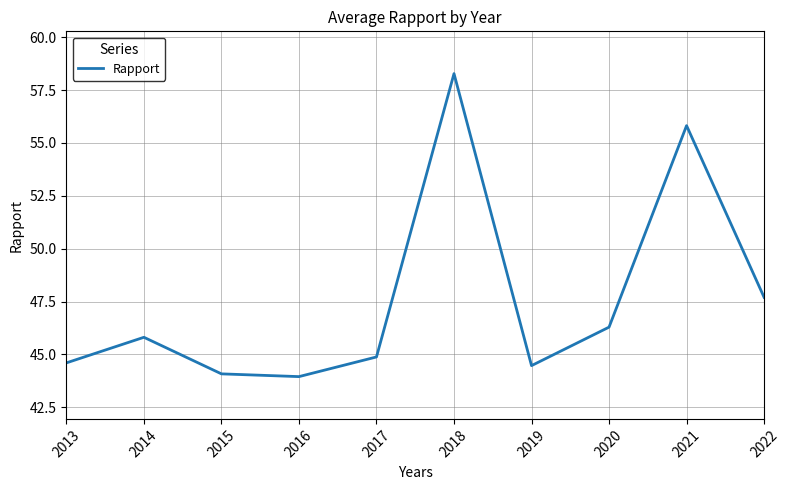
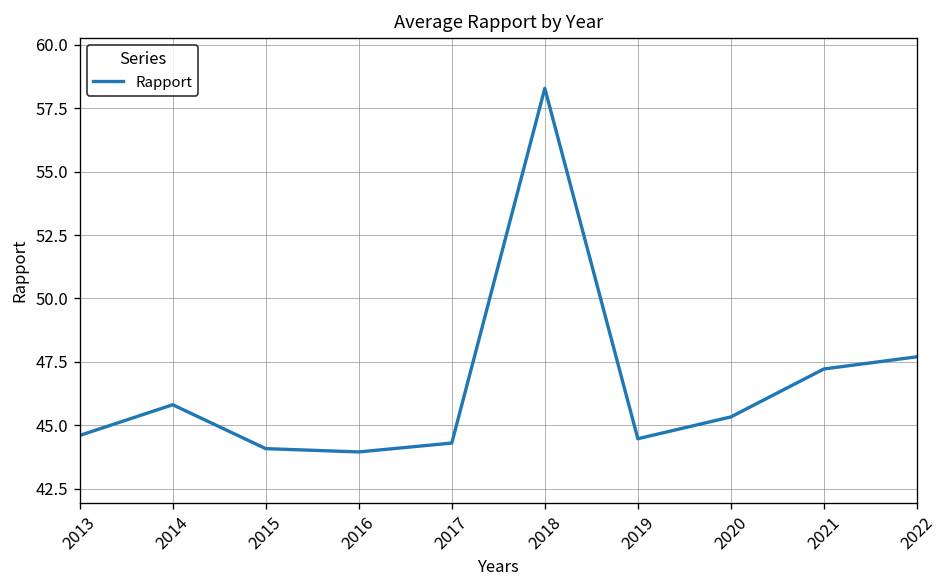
2017: 44.9 -> 44.3
2020: 46.3 -> 45.3
2021: 55.8 -> 47.2
